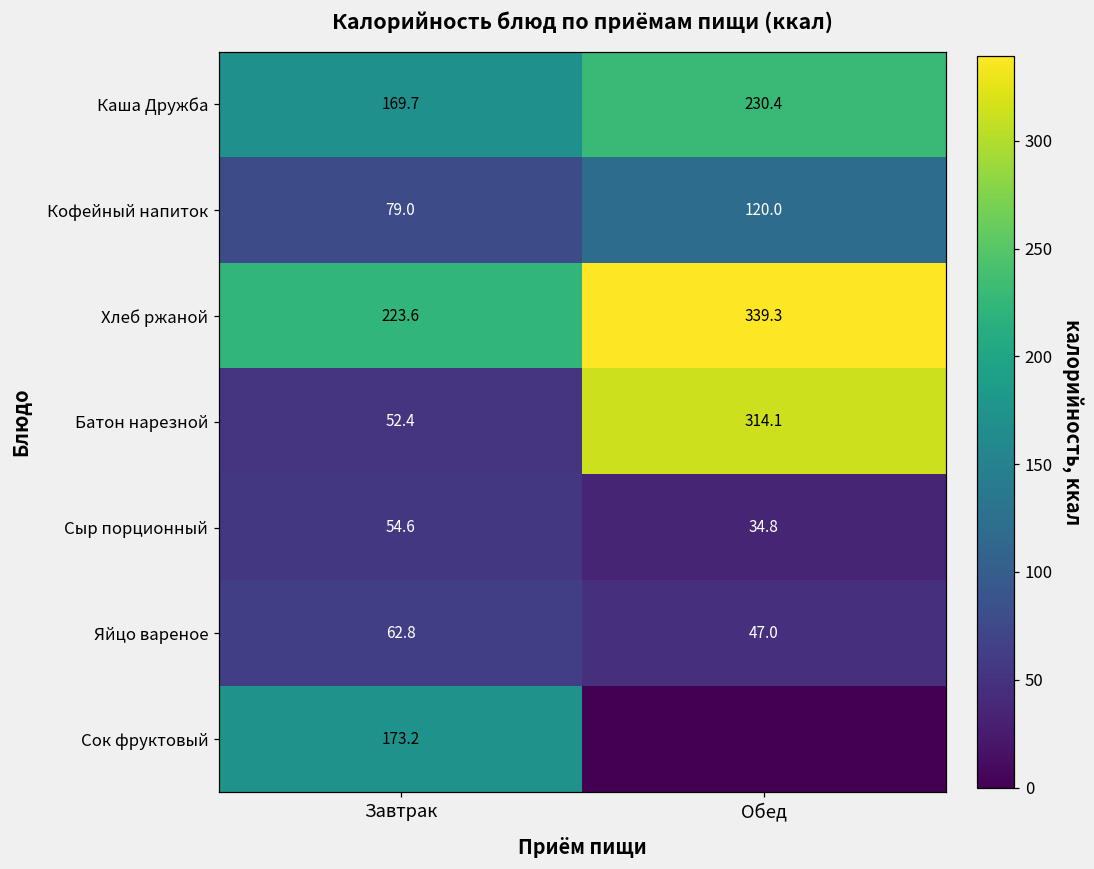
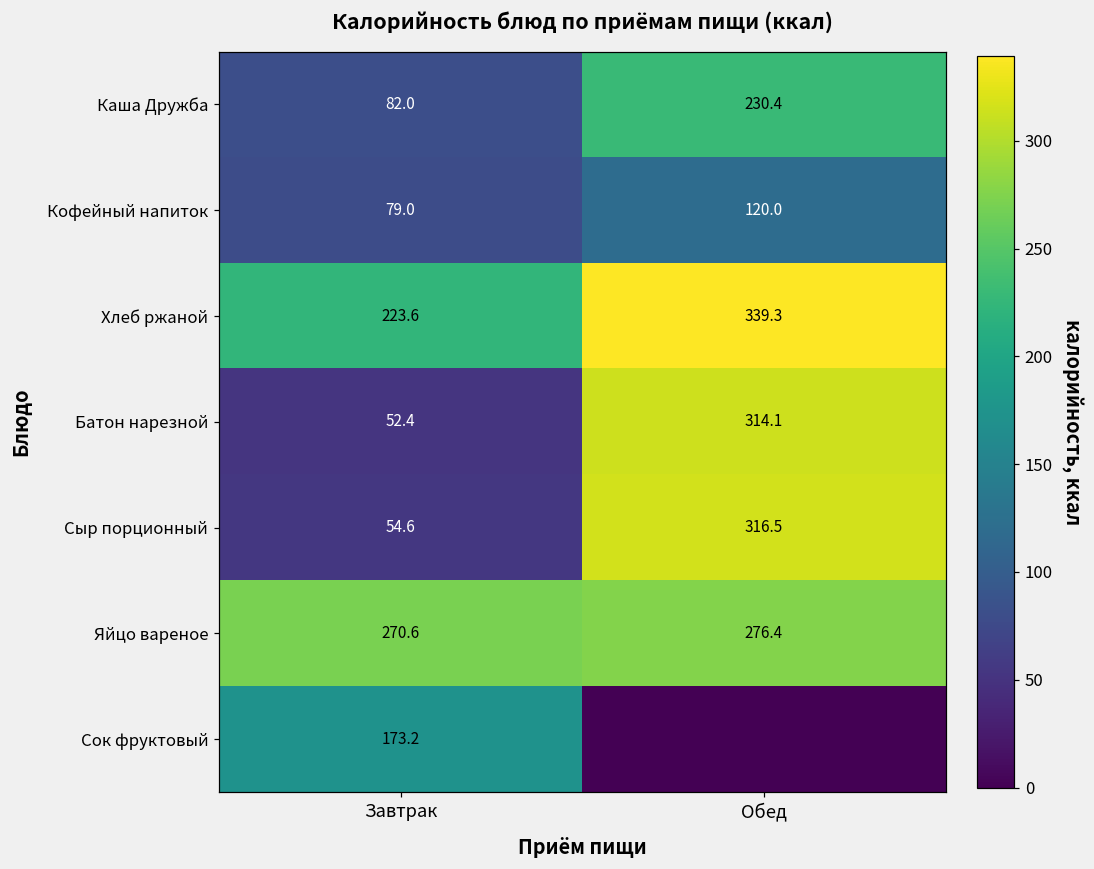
Каша Дружба, Завтрак: 169.7 -> 82.0
Сыр порционный, Обед: 34.8 -> 316.5
Яйцо вареное, Завтрак: 62.8 -> 270.6
Яйцо вареное, Обед: 47.0 -> 276.4
